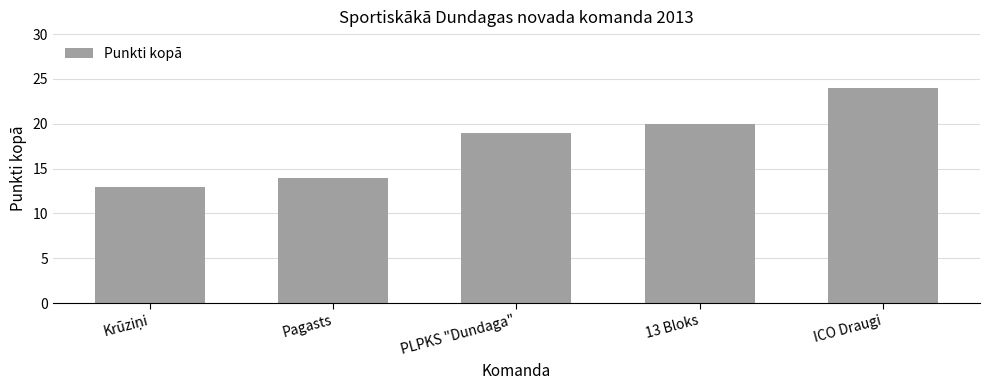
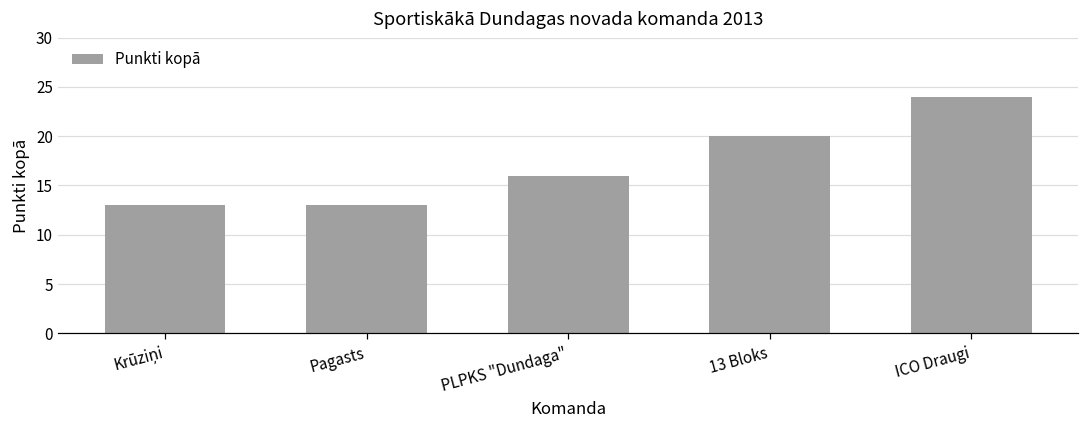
Pagasts: 14 -> 13
PLPKS "Dundaga": 19 -> 16
